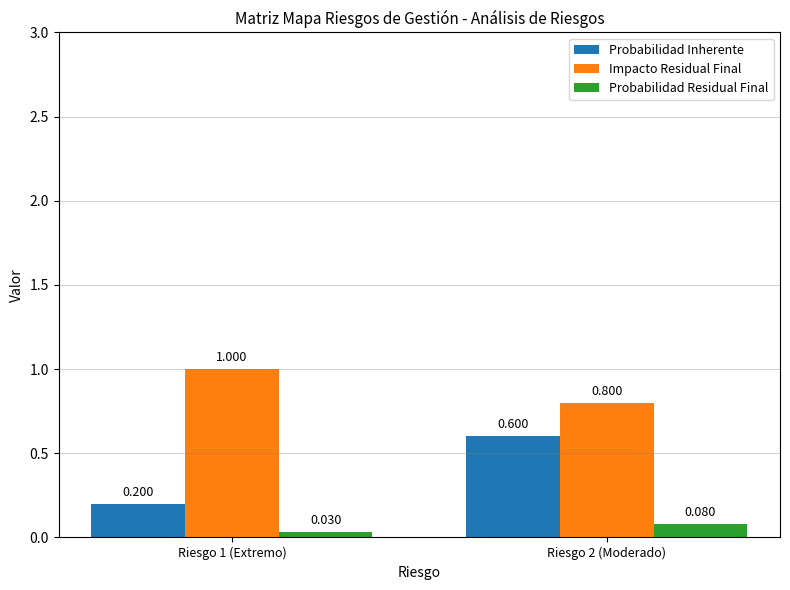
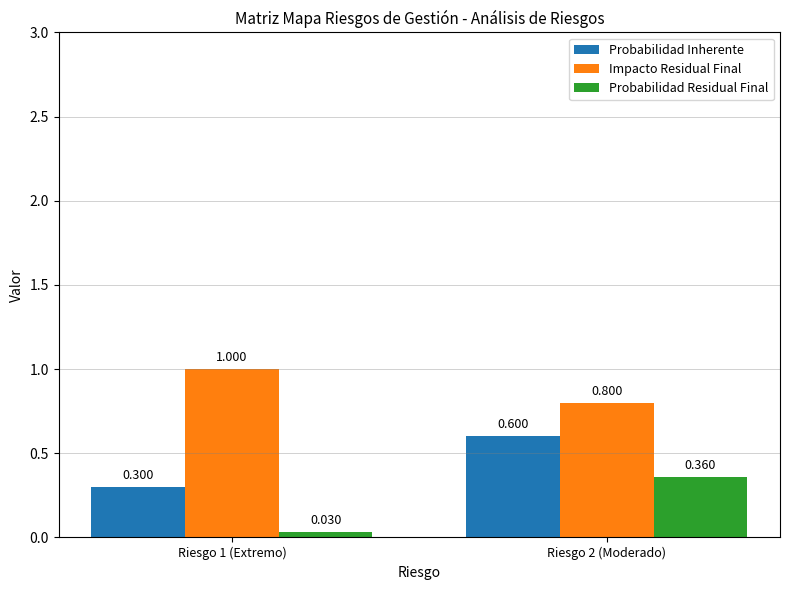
Probabilidad Inherente, Riesgo 1 (Extremo): 0.200 -> 0.300
Probabilidad Residual Final, Riesgo 2 (Moderado): 0.080 -> 0.360
